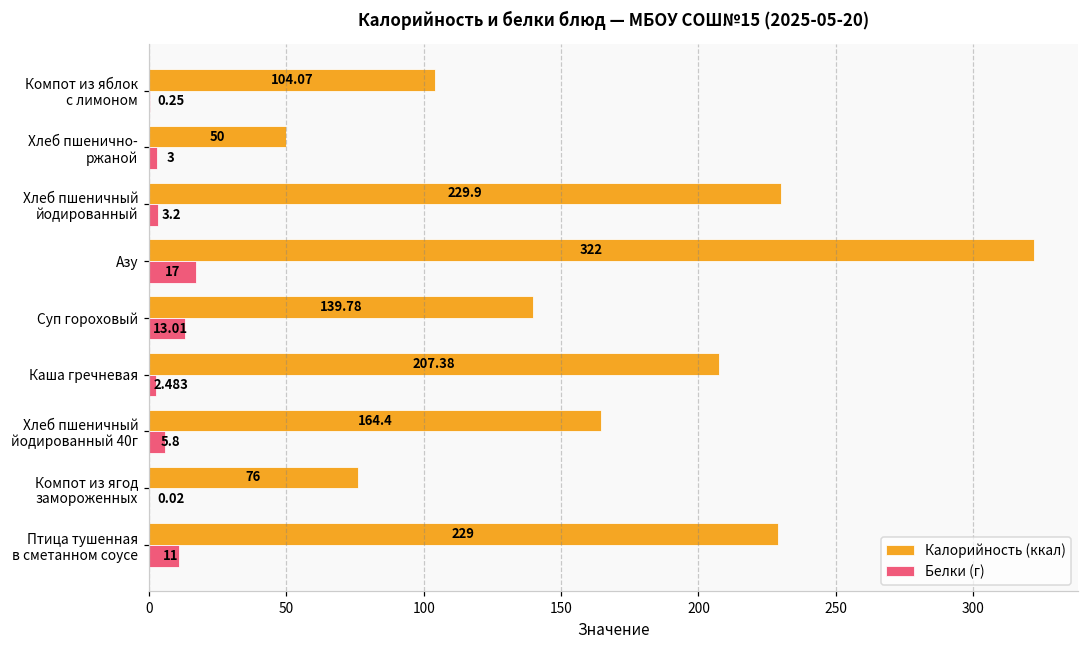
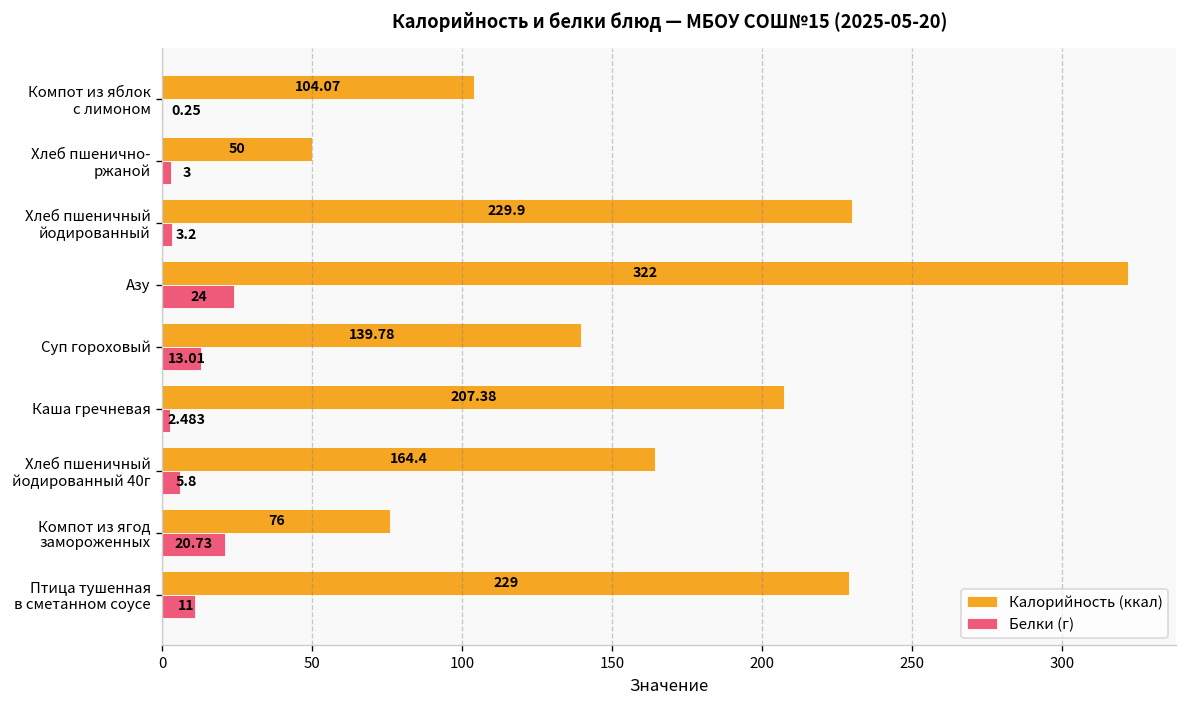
Белки (г), Азу: 17 -> 24
Белки (г), Компот из ягод замороженных: 0.02 -> 20.73
